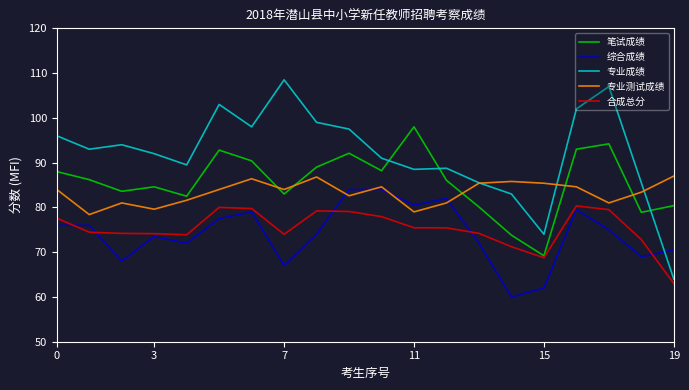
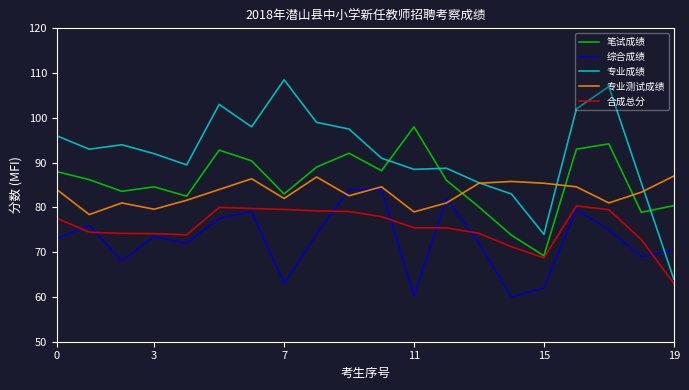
综合成绩, 0: 76 -> 73
综合成绩, 7: 67 -> 63
专业测试成绩, 7: 84 -> 82
合成总分, 7: 74 -> 80
综合成绩, 11: 81 -> 60
